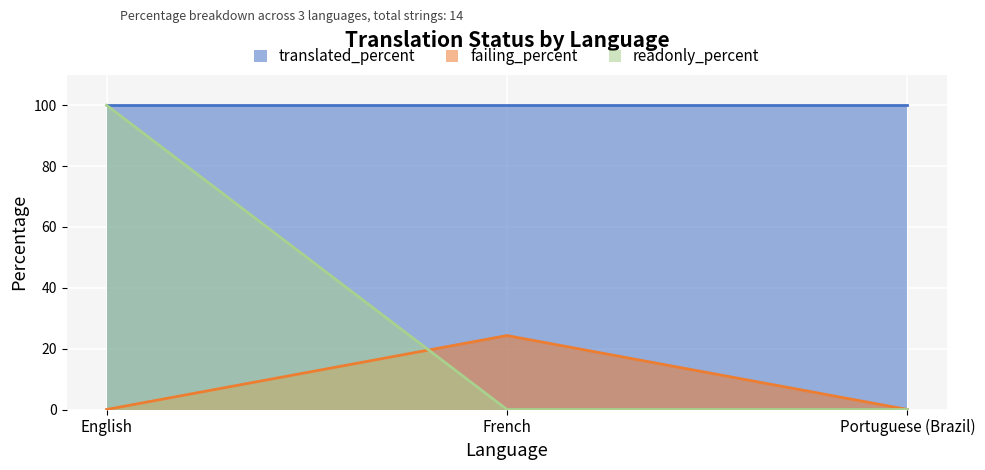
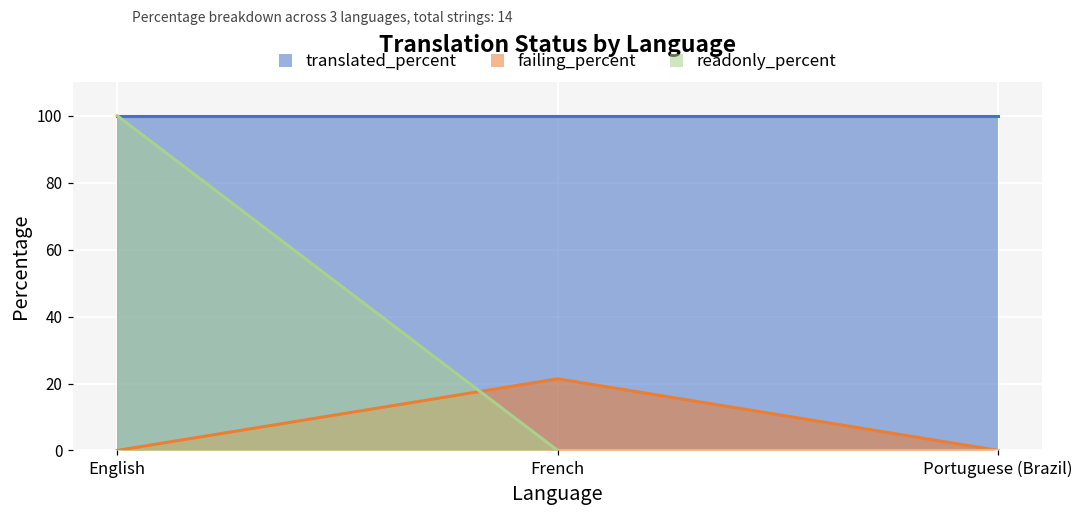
failing_percent, French: 24 -> 21
